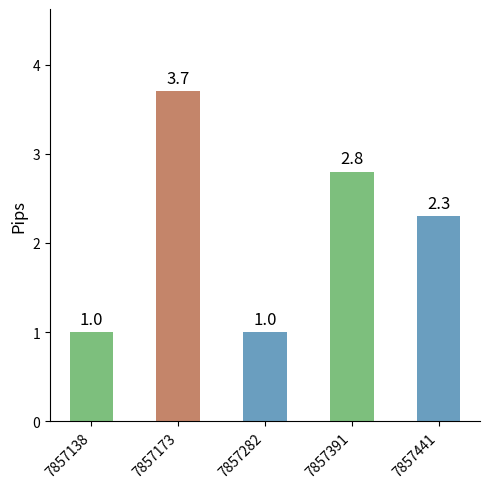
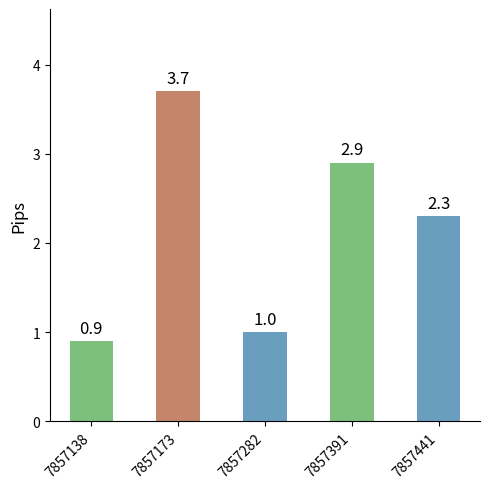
7857138: 1.0 -> 0.9
7857391: 2.8 -> 2.9
